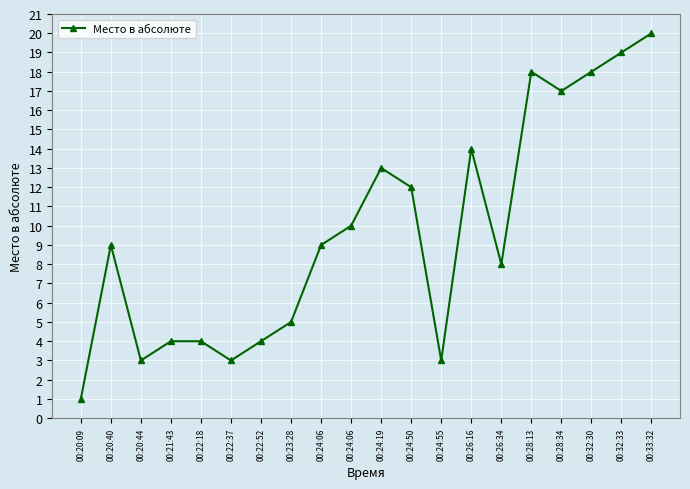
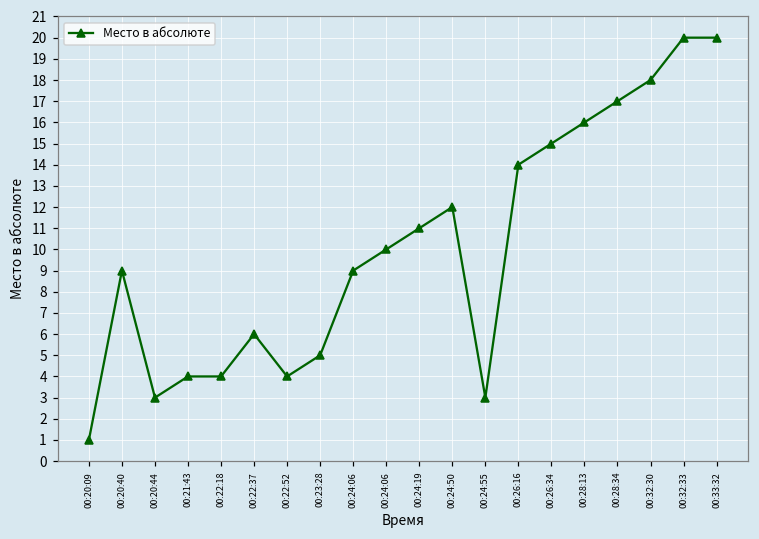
00:22:37: 3 -> 6
00:24:19: 13 -> 11
00:26:34: 8 -> 15
00:28:13: 18 -> 16
00:32:33: 19 -> 20
